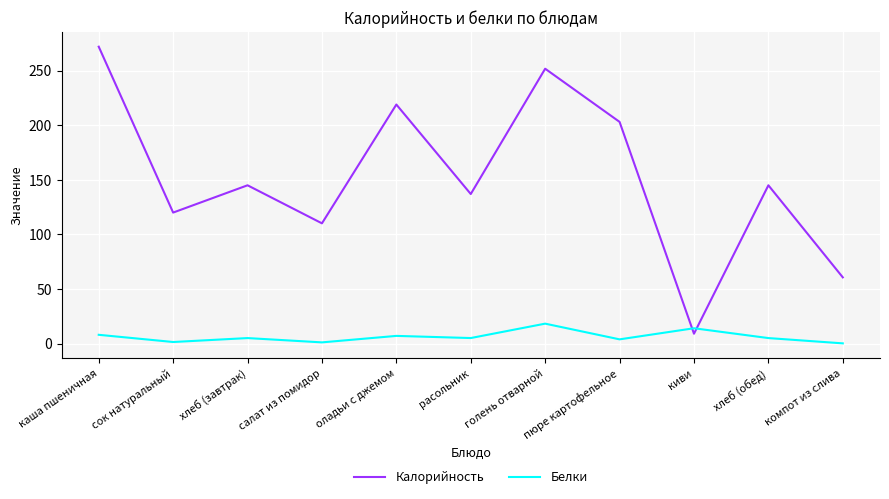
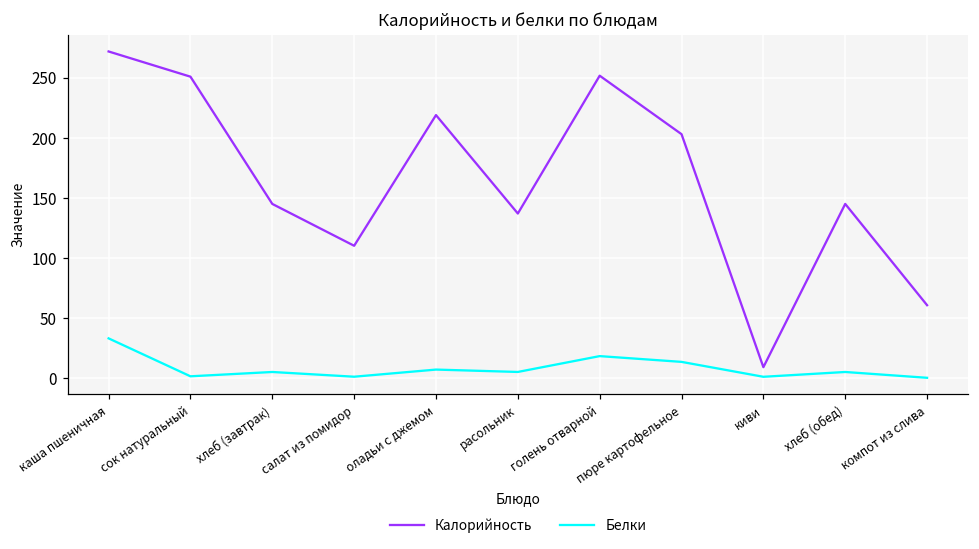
Белки, каша пшеничная: 8 -> 33
Калорийность, сок натуральный: 120 -> 251
Белки, пюре картофельное: 4 -> 13
Белки, киви: 14 -> 1
